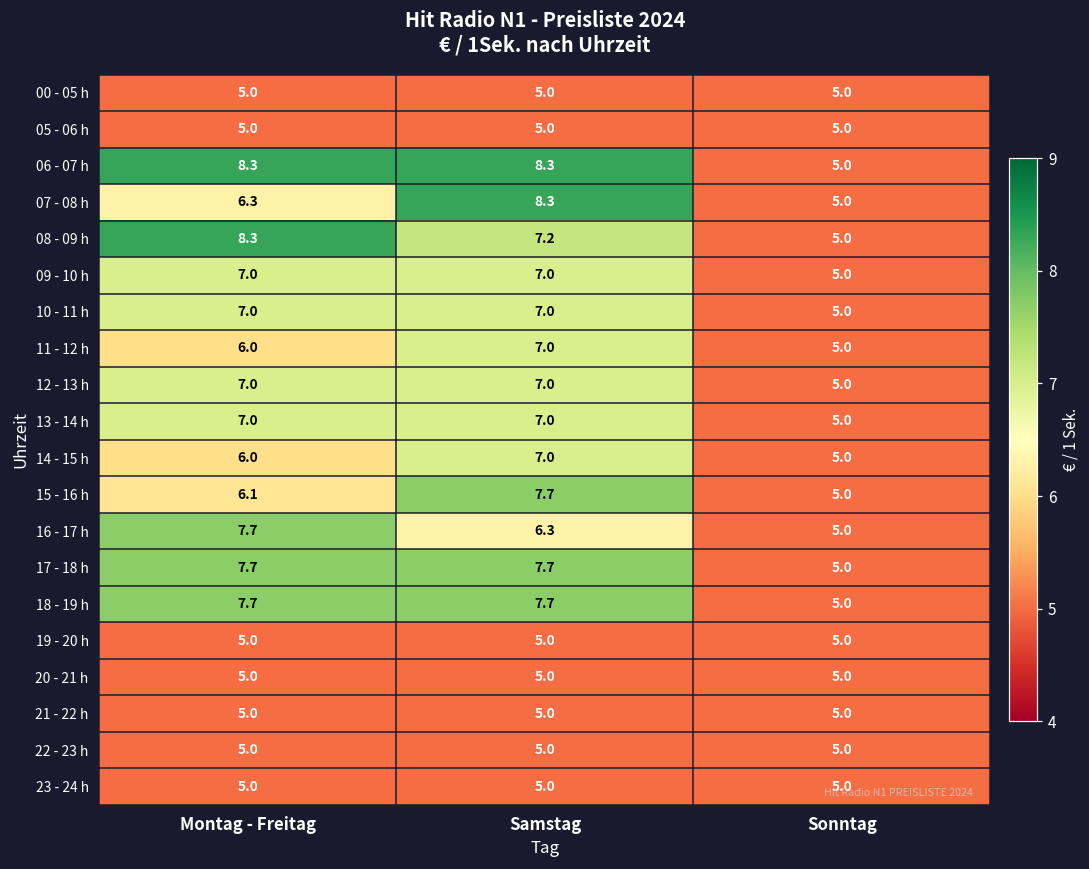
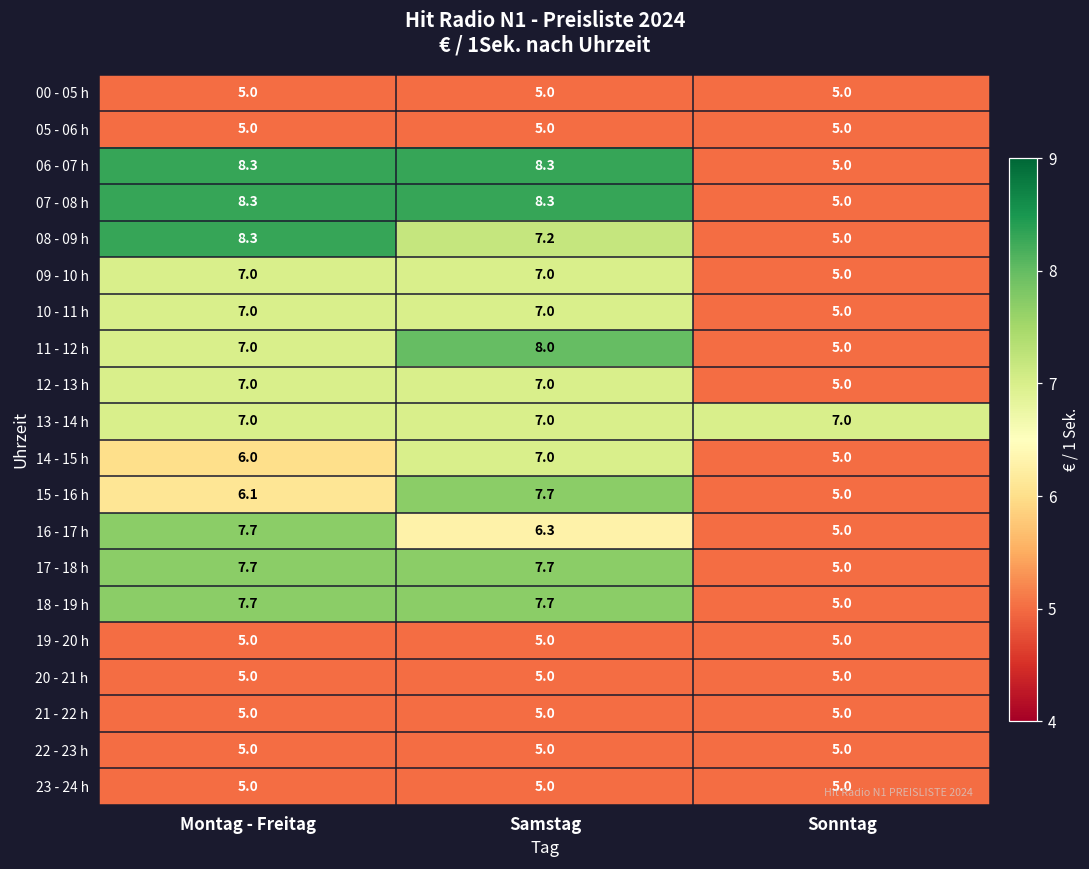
07 - 08 h, Montag - Freitag: 6.3 -> 8.3
11 - 12 h, Montag - Freitag: 6.0 -> 7.0
11 - 12 h, Samstag: 7.0 -> 8.0
13 - 14 h, Sonntag: 5.0 -> 7.0
